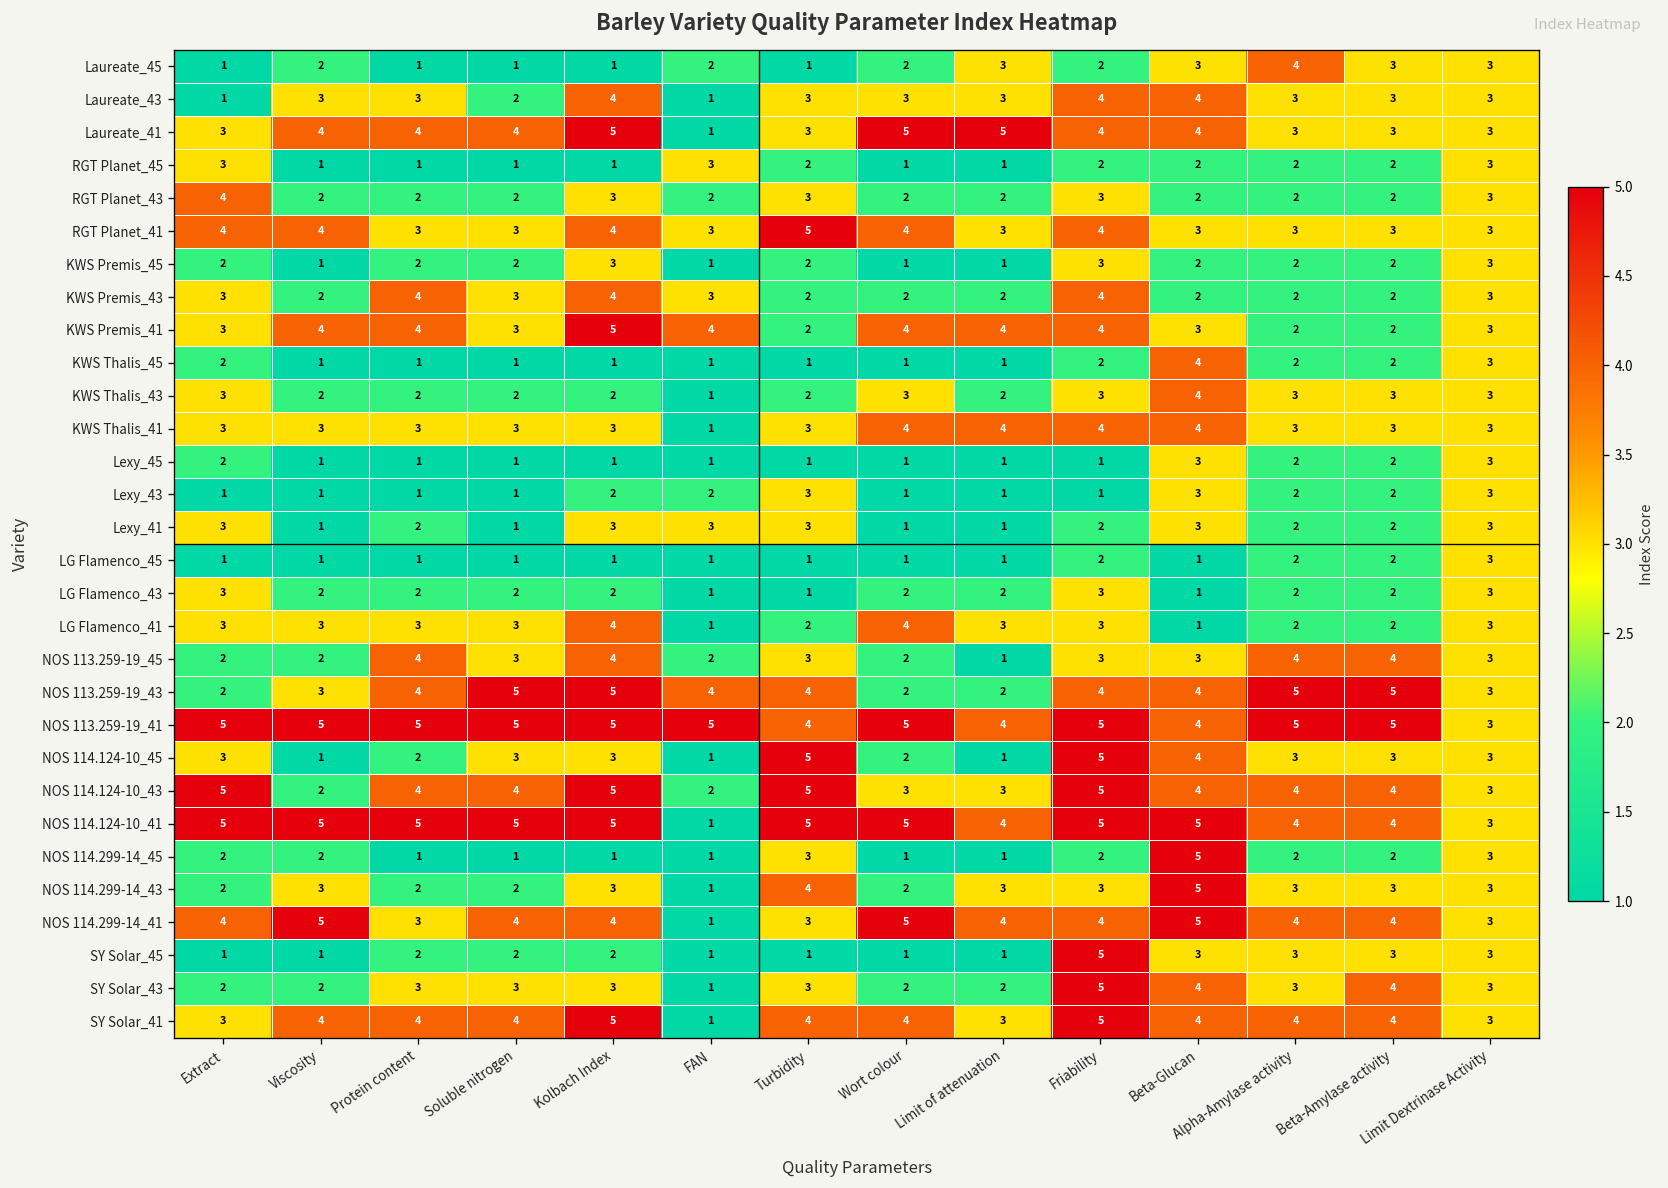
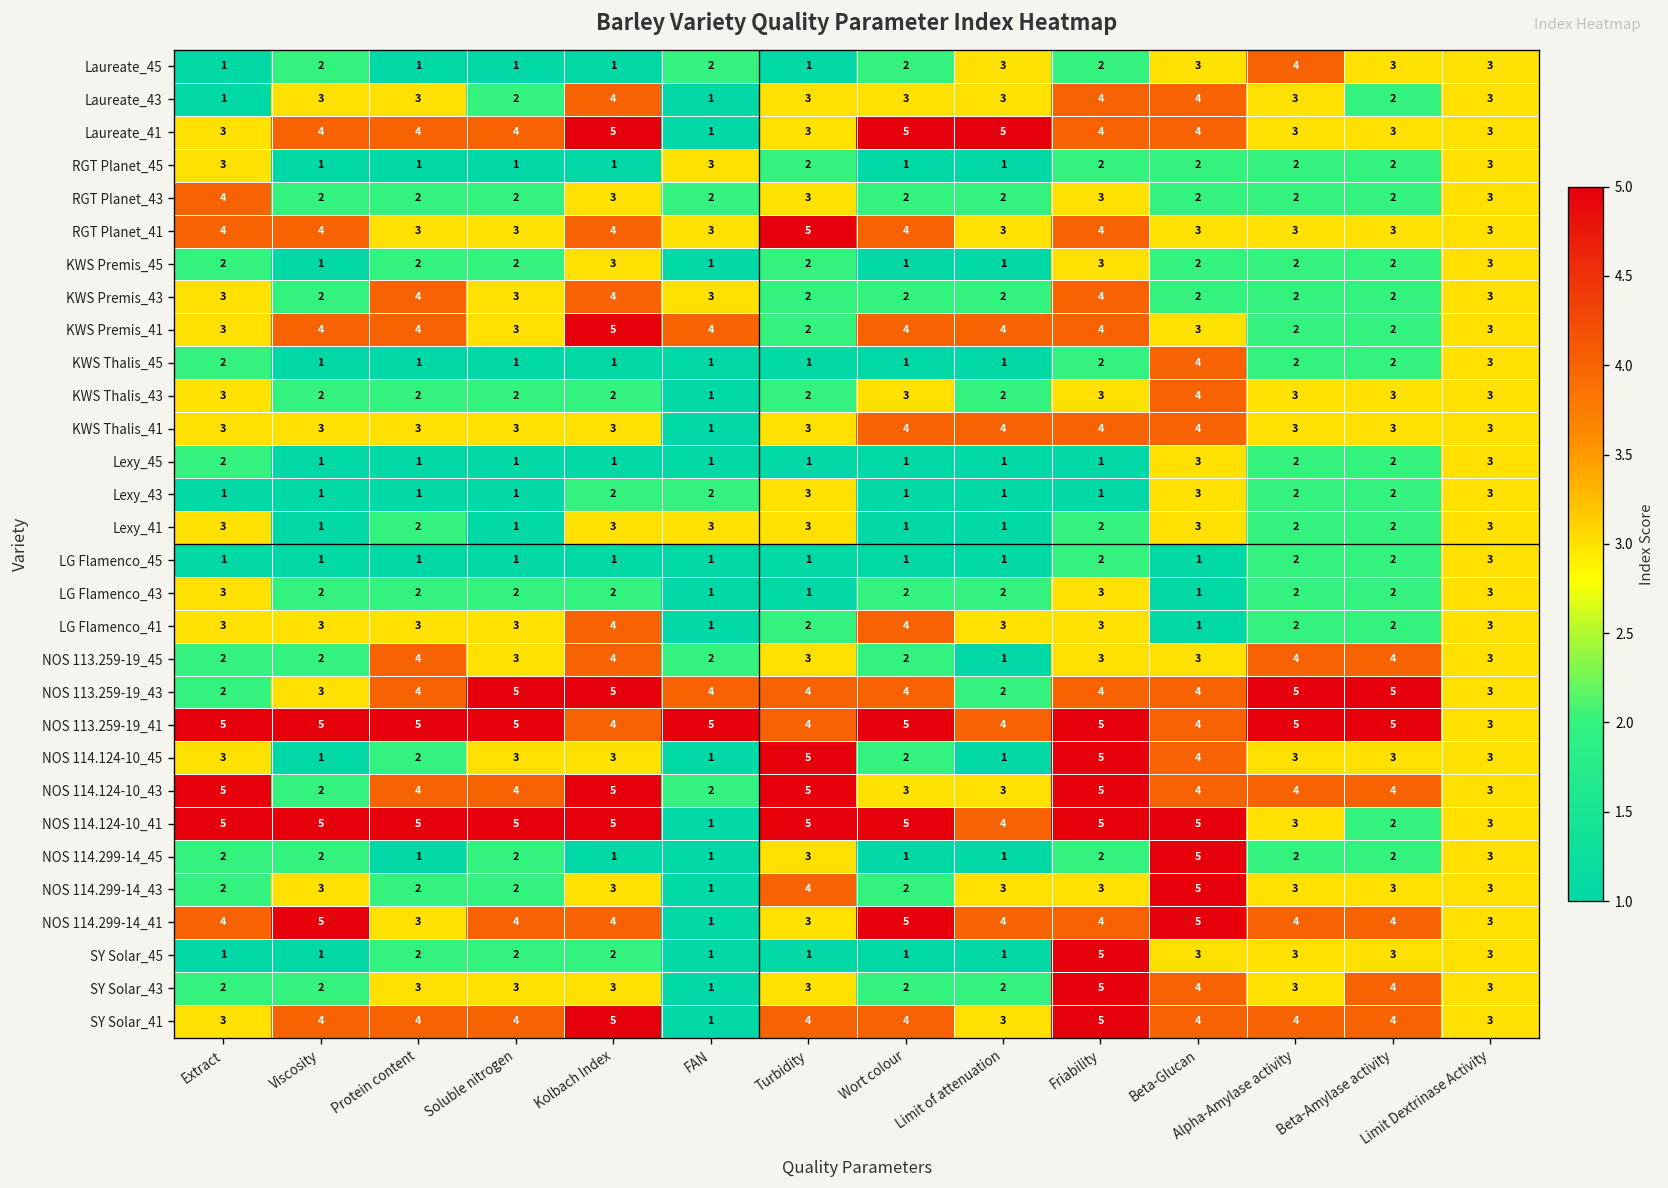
Laureate_43, Beta-Amylase activity: 3 -> 2
NOS 113.259-19_43, Wort colour: 2 -> 4
NOS 113.259-19_41, Kolbach Index: 5 -> 4
NOS 114.124-10_41, Alpha-Amylase activity: 4 -> 3
NOS 114.124-10_41, Beta-Amylase activity: 4 -> 2
NOS 114.299-14_45, Soluble nitrogen: 1 -> 2
